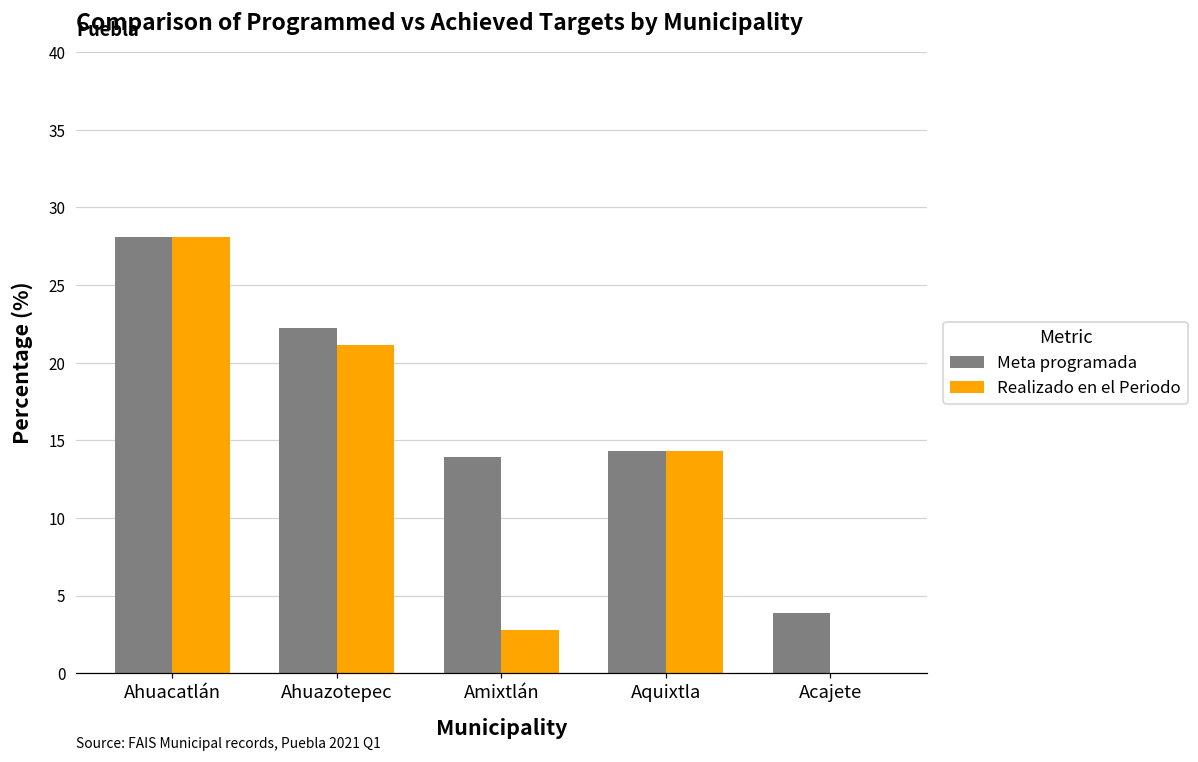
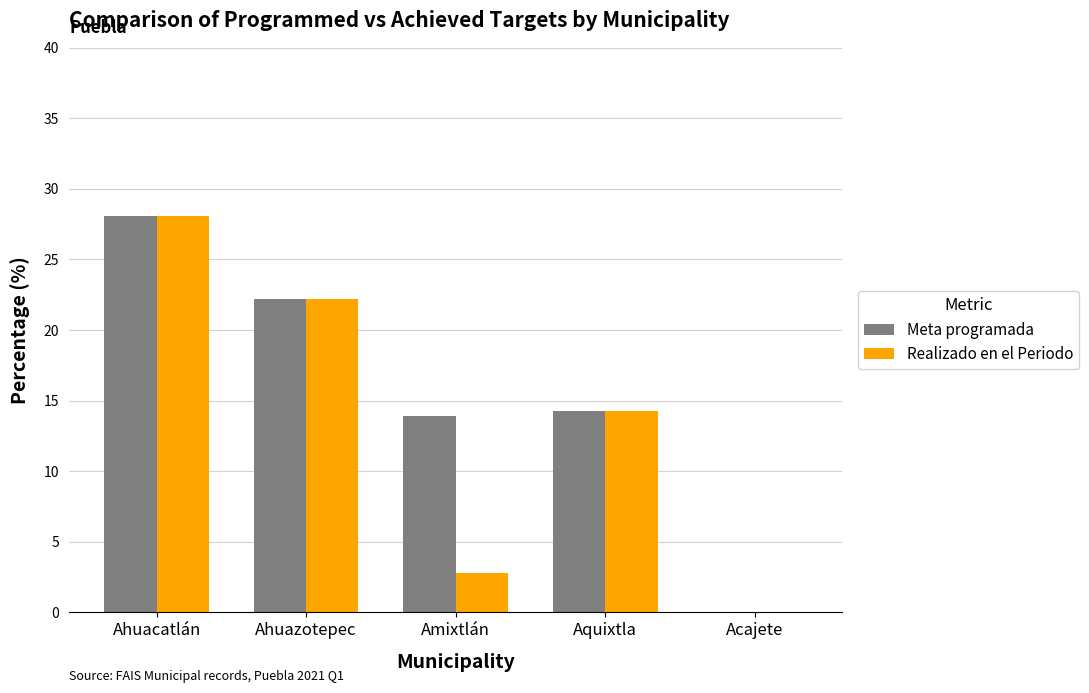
Realizado en el Periodo, Ahuazotepec: 21.1 -> 22.2
Meta programada, Acajete: 3.9 -> 0.0
